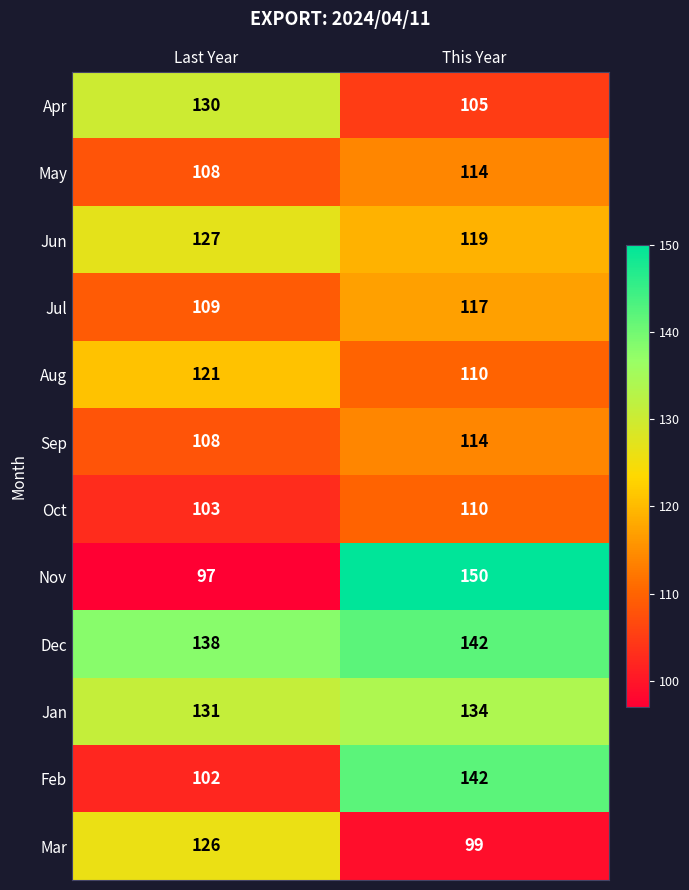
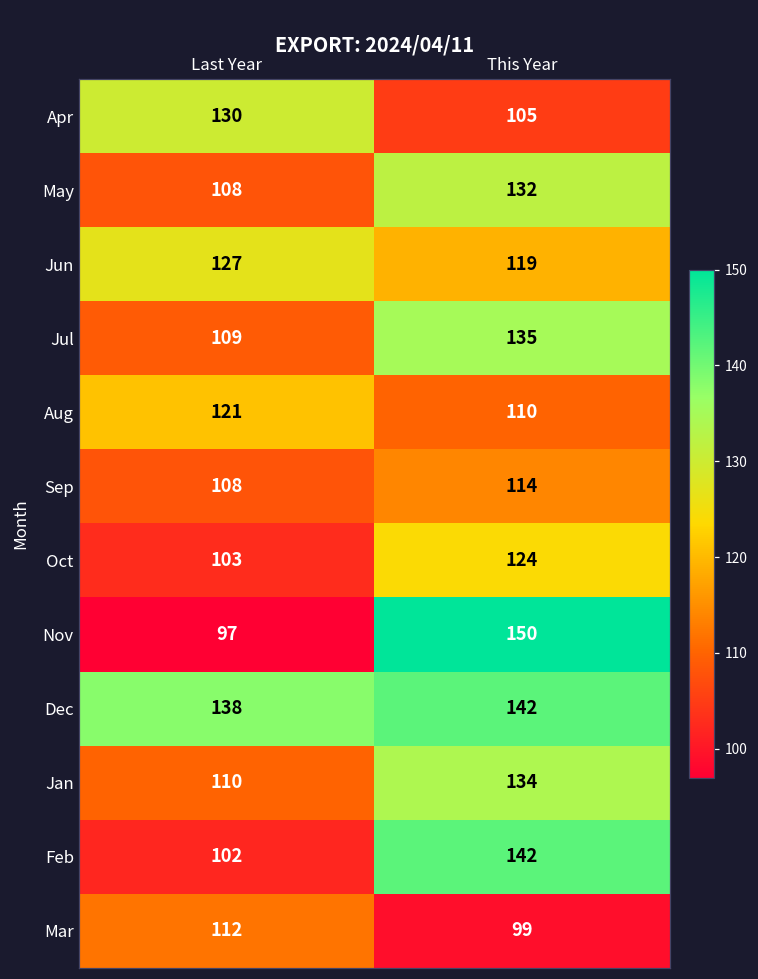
May, This Year: 114 -> 132
Jul, This Year: 117 -> 135
Oct, This Year: 110 -> 124
Jan, Last Year: 131 -> 110
Mar, Last Year: 126 -> 112
